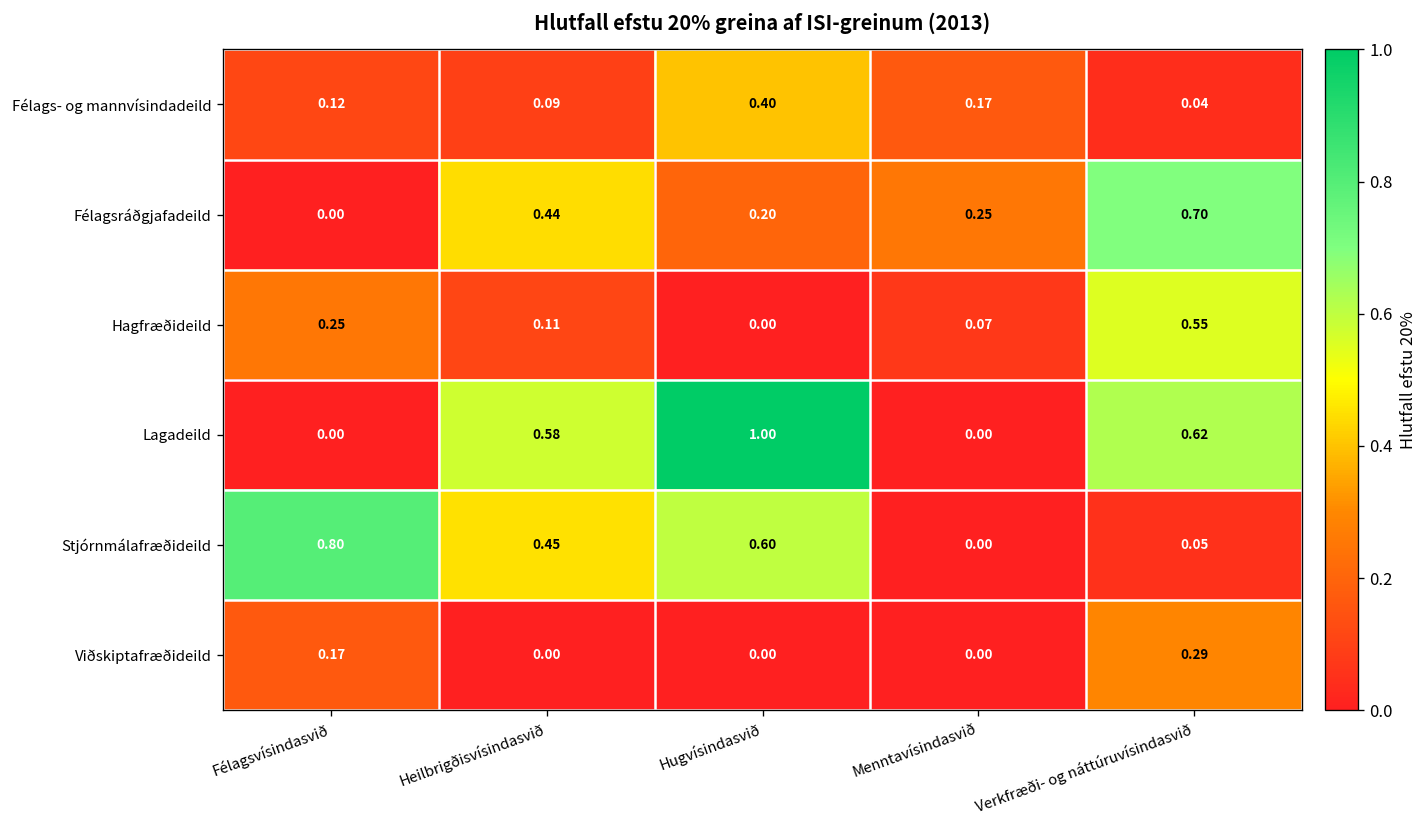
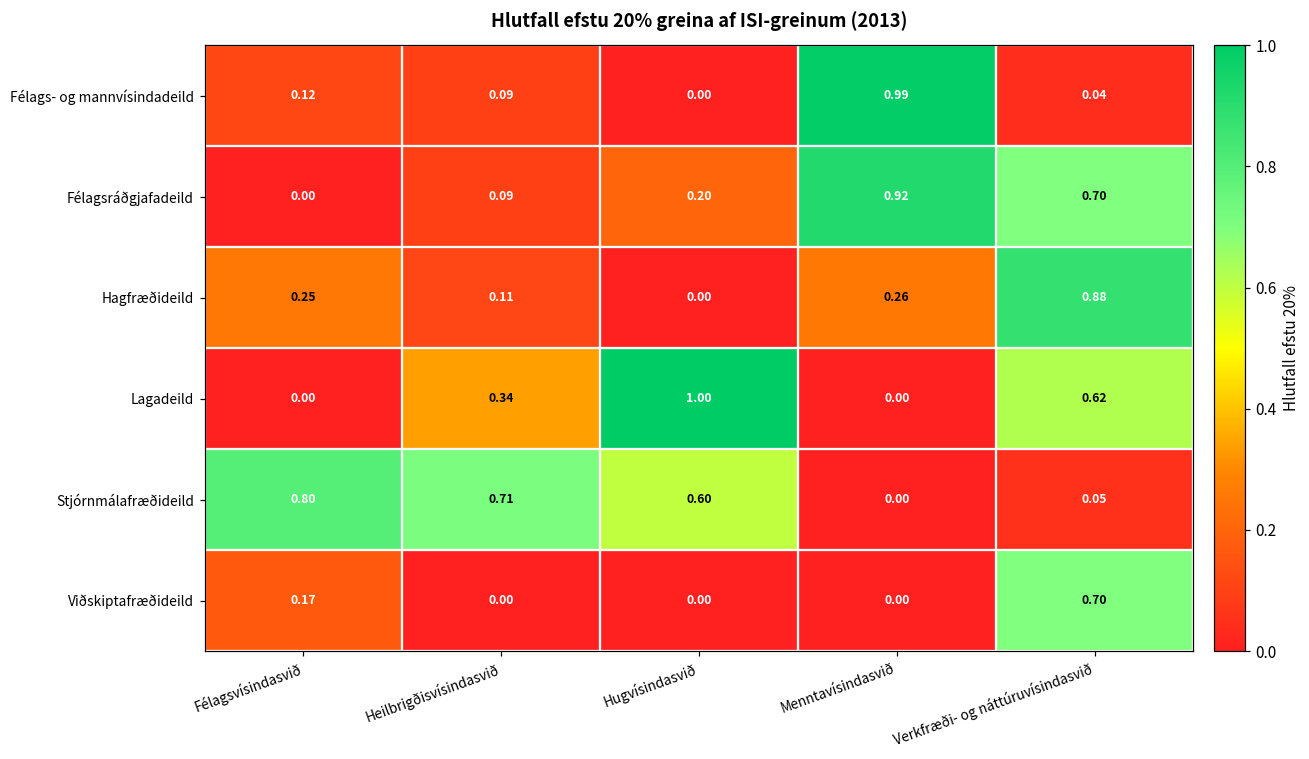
Félags- og mannvísindadeild, Hugvísindasvið: 0.40 -> 0.00
Félags- og mannvísindadeild, Menntavísindasvið: 0.17 -> 0.99
Félagsráðgjafadeild, Heilbrigðisvísindasvið: 0.44 -> 0.09
Félagsráðgjafadeild, Menntavísindasvið: 0.25 -> 0.92
Hagfræðideild, Menntavísindasvið: 0.07 -> 0.26
Hagfræðideild, Verkfræði- og náttúruvísindasvið: 0.55 -> 0.88
Lagadeild, Heilbrigðisvísindasvið: 0.58 -> 0.34
Stjórnmálafræðideild, Heilbrigðisvísindasvið: 0.45 -> 0.71
Viðskiptafræðideild, Verkfræði- og náttúruvísindasvið: 0.29 -> 0.70
